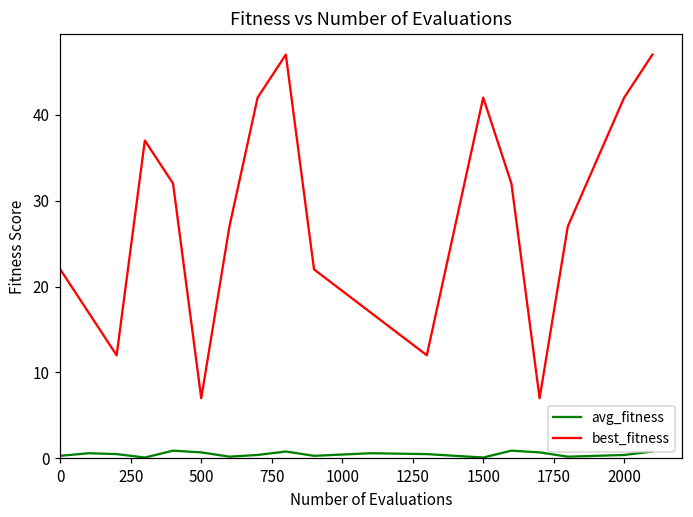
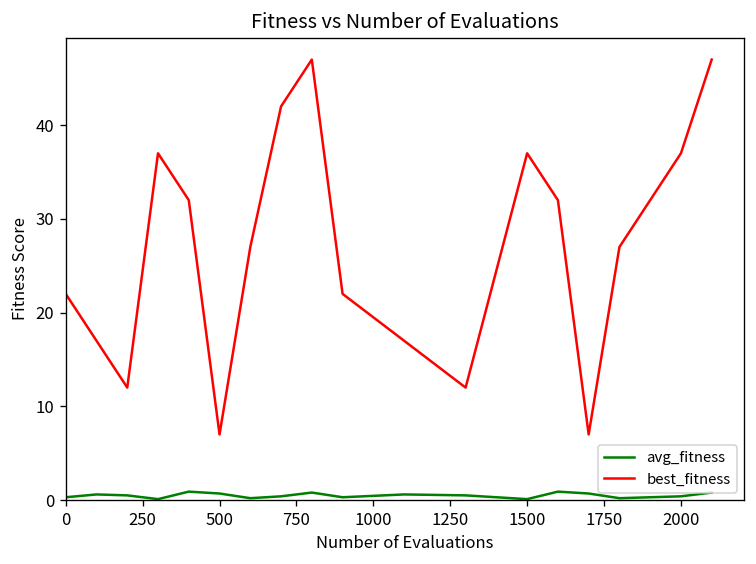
best_fitness, 1500: 42 -> 37
best_fitness, 2000: 42 -> 37
